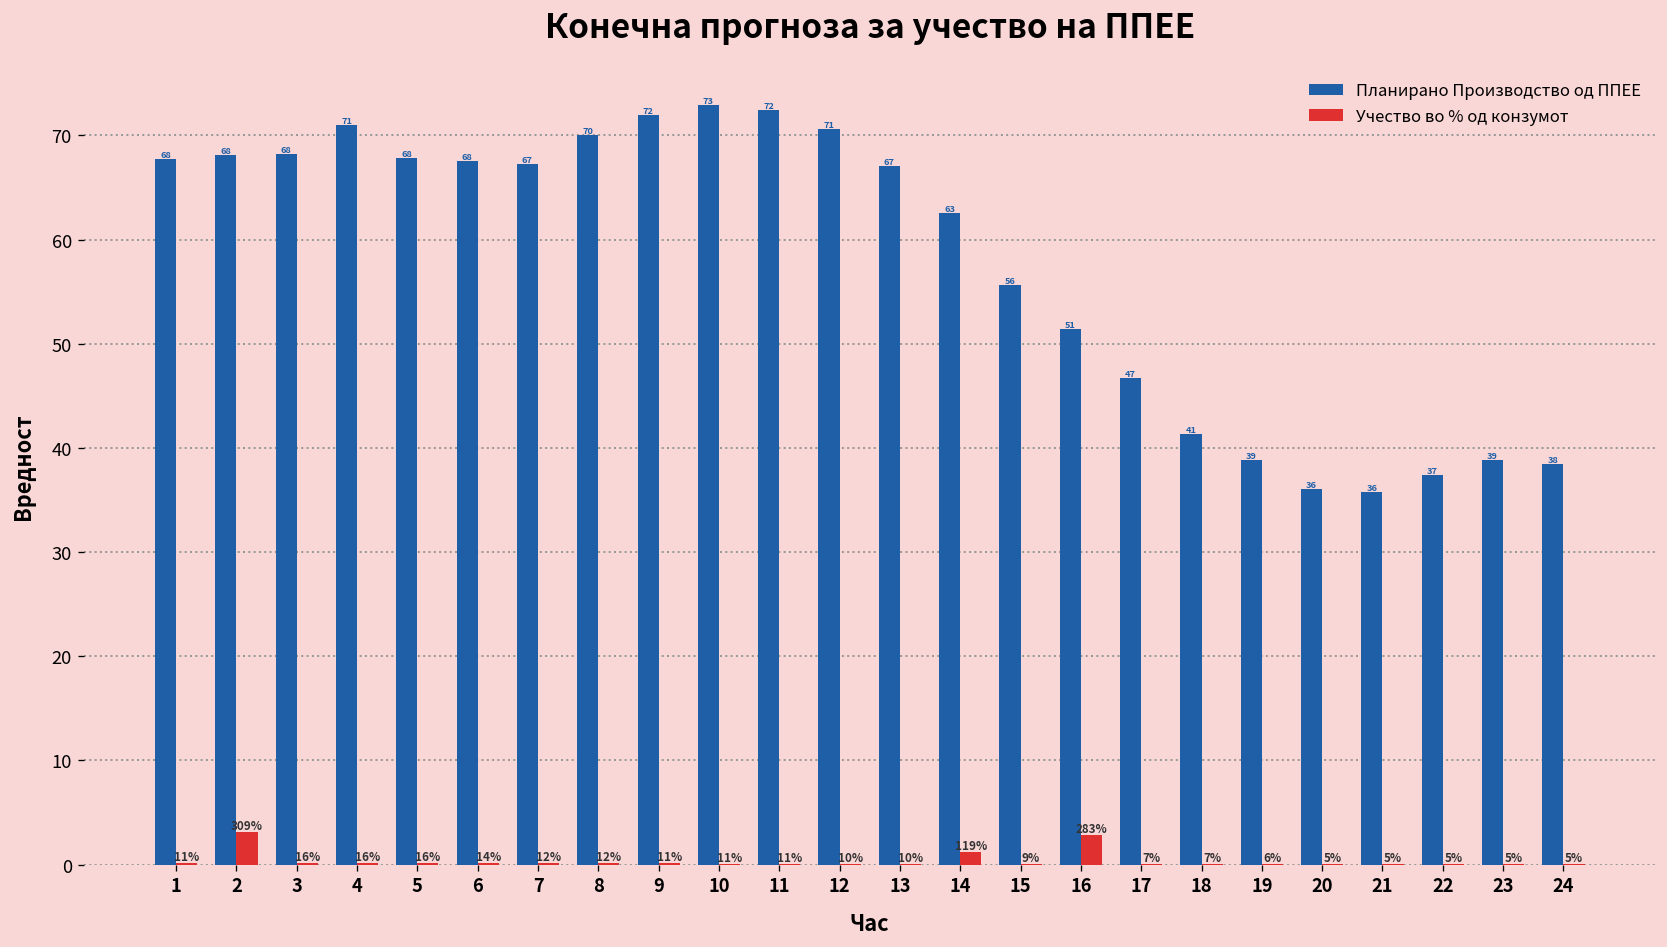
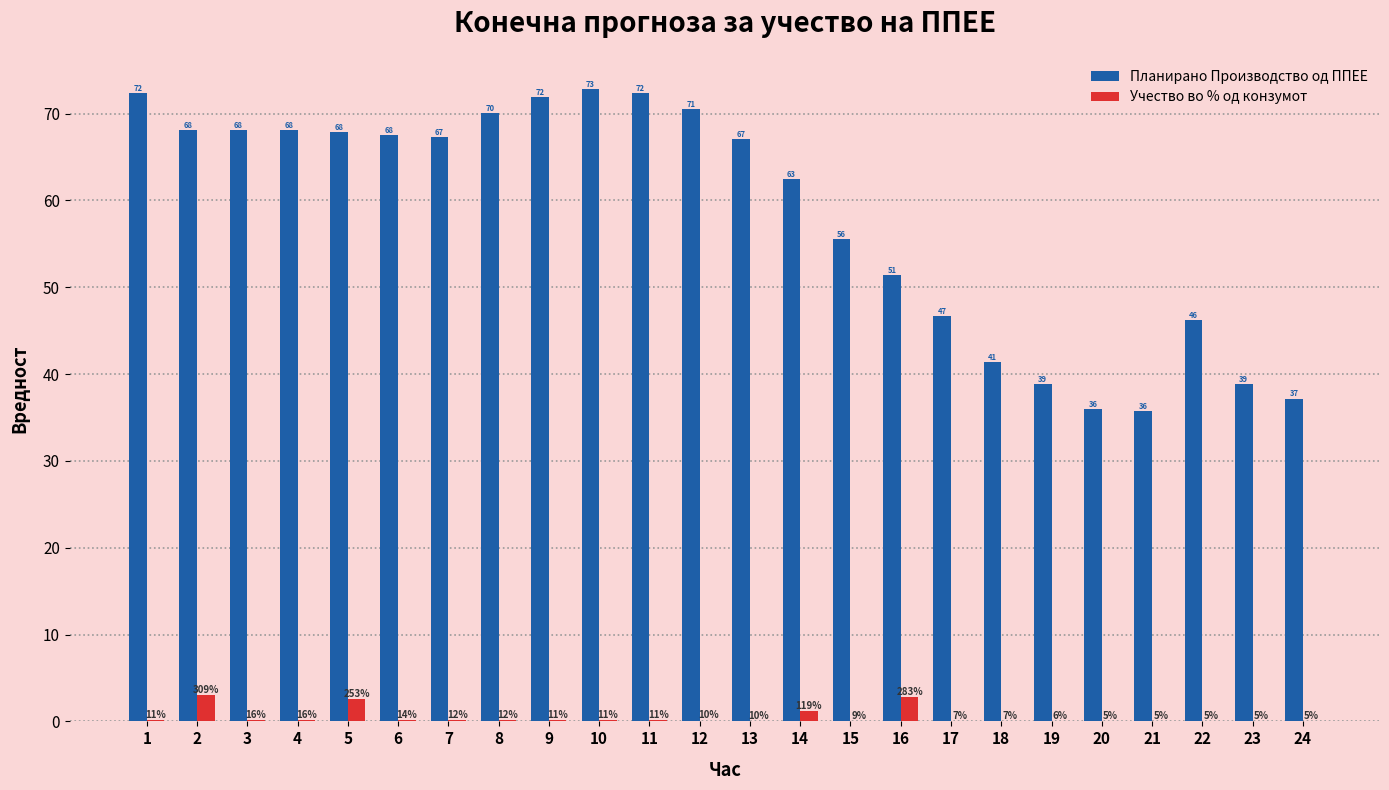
Планирано Производство од ППЕЕ, 1: 68 -> 72
Планирано Производство од ППЕЕ, 4: 71 -> 68
Учество во % од конзумот, 5: 16% -> 253%
Планирано Производство од ППЕЕ, 22: 37 -> 46
Планирано Производство од ППЕЕ, 24: 38 -> 37
